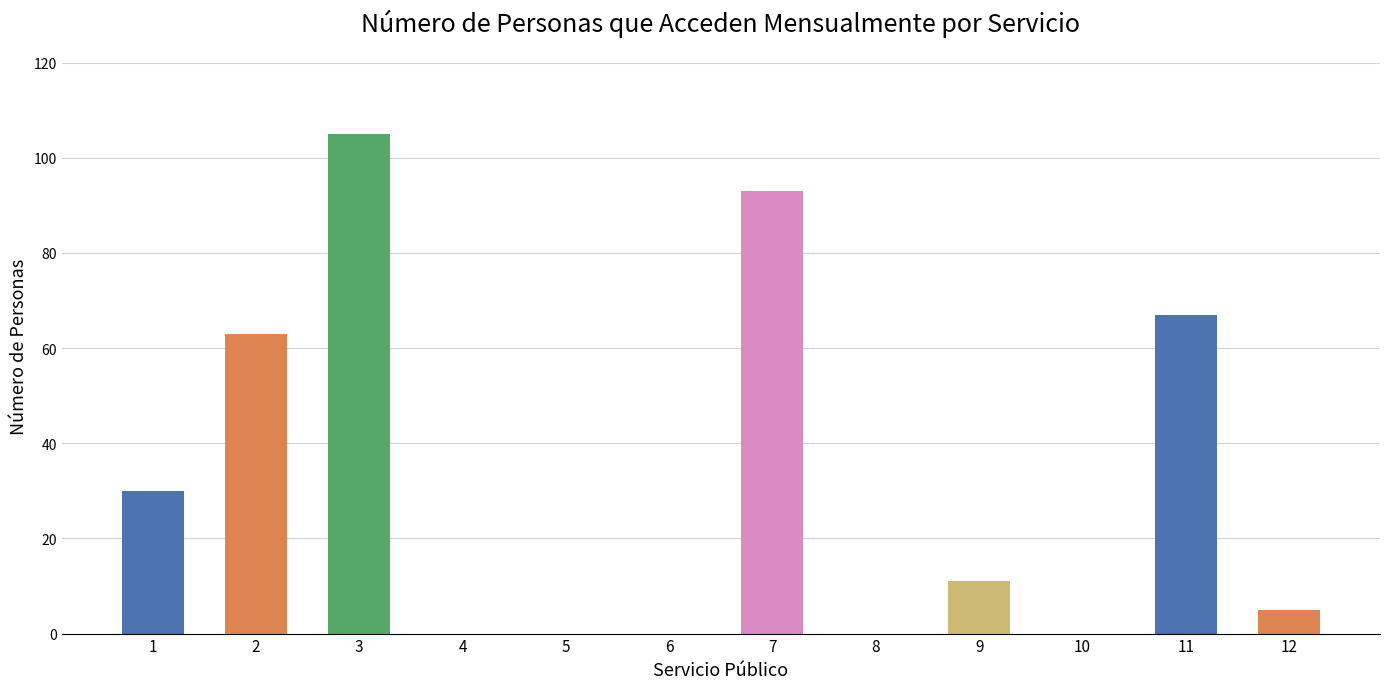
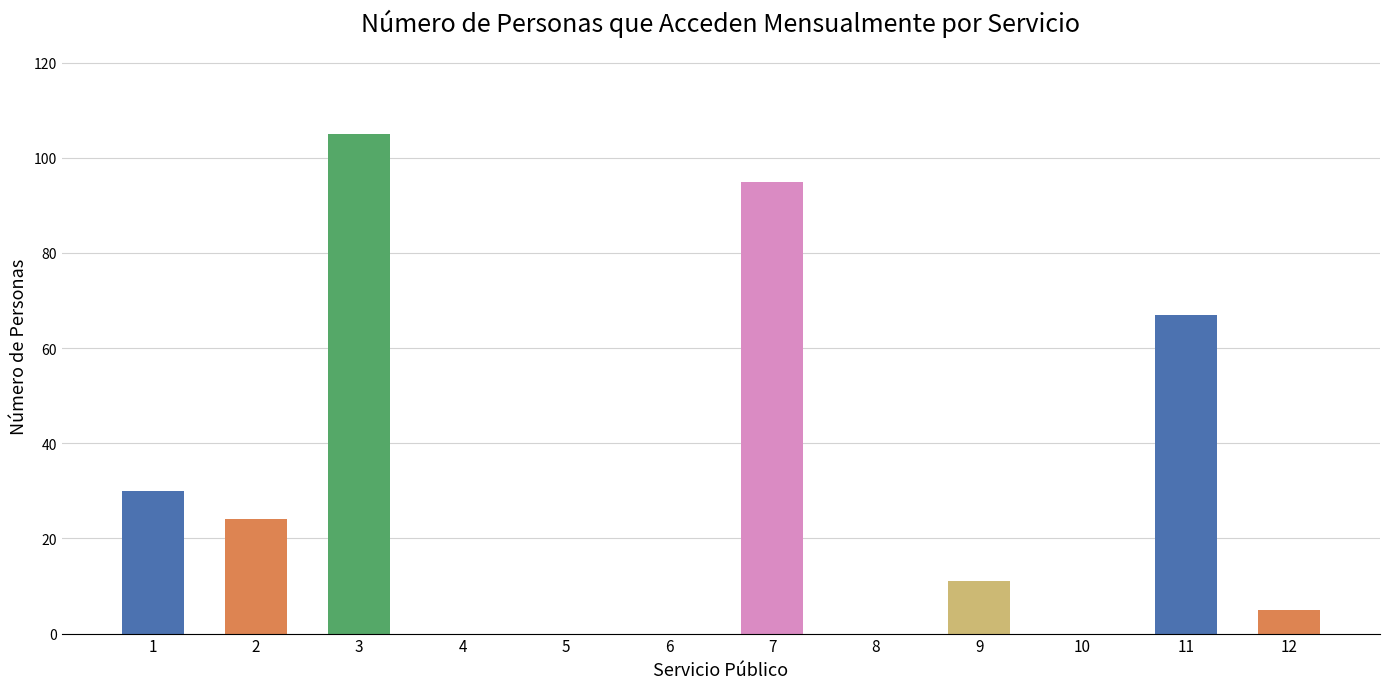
2: 63 -> 24
7: 93 -> 95
